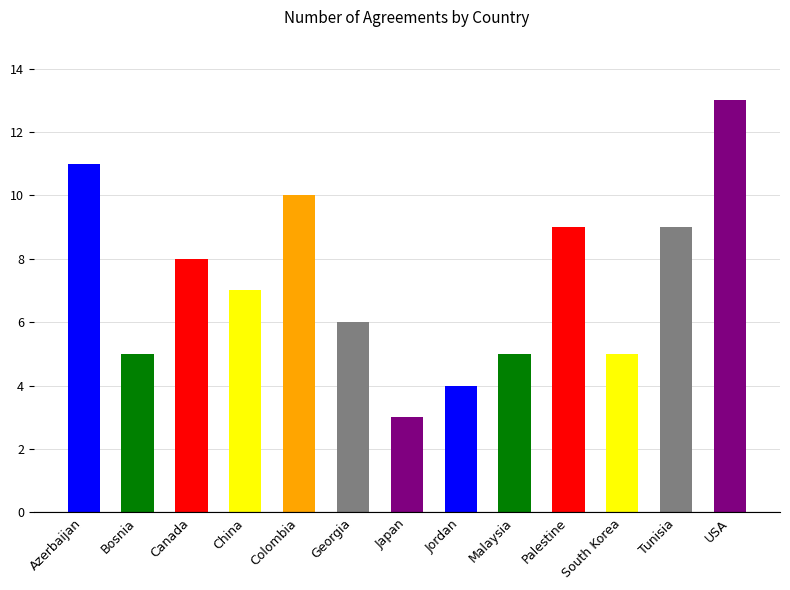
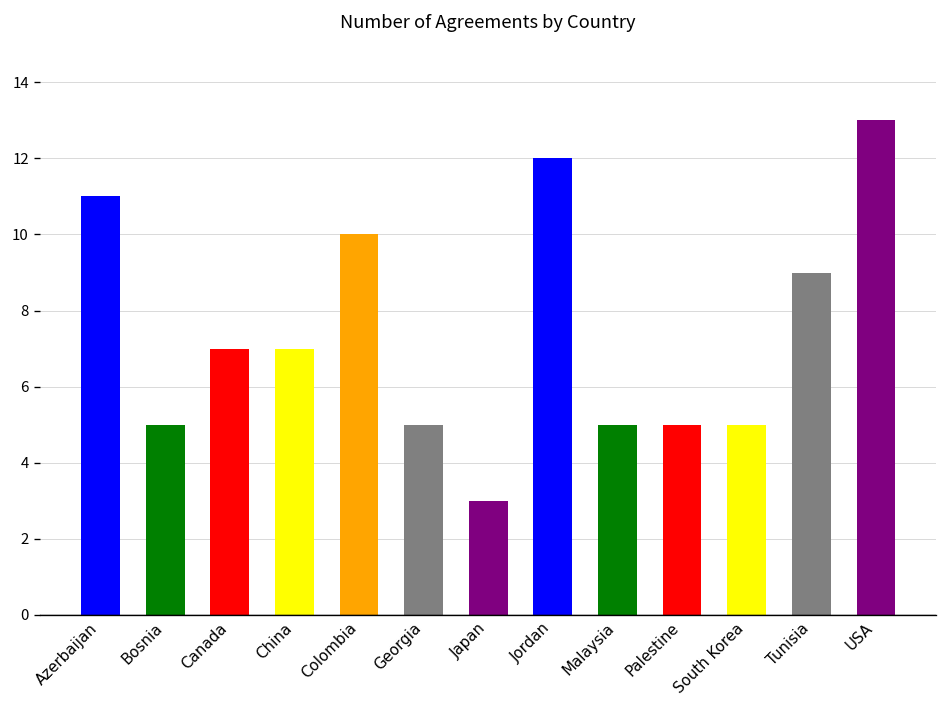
Canada: 8 -> 7
Georgia: 6 -> 5
Jordan: 4 -> 12
Palestine: 9 -> 5
